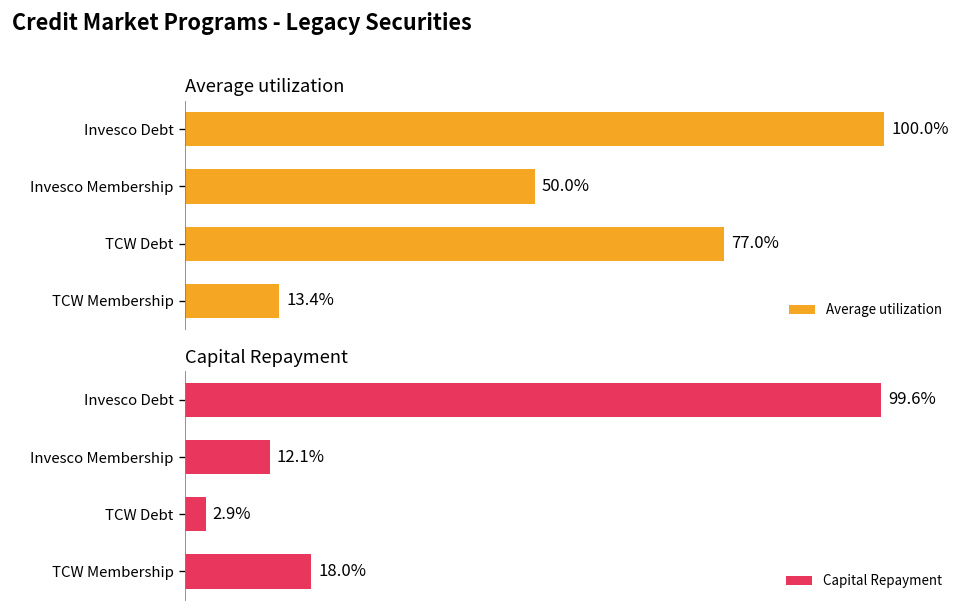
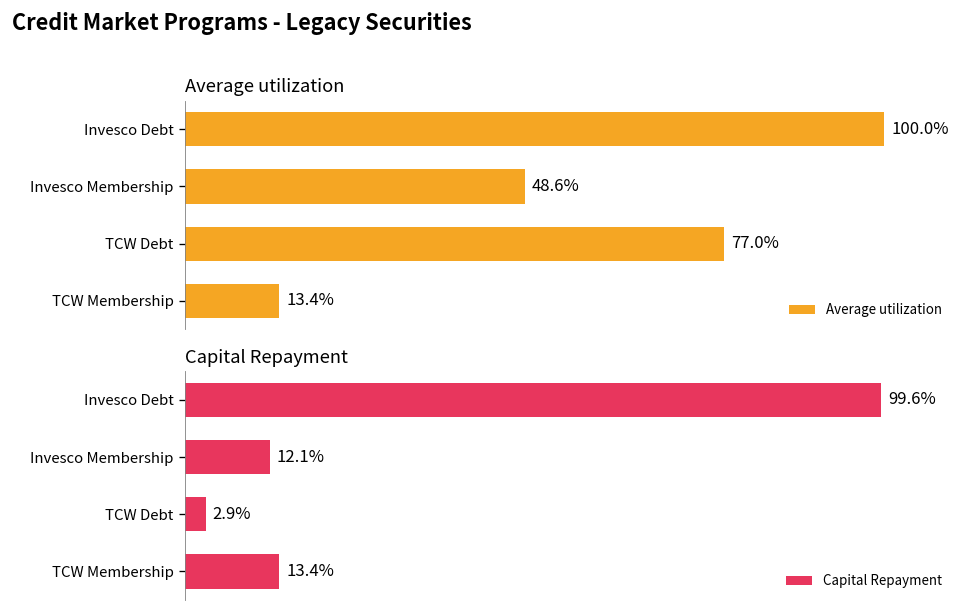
Average utilization, Invesco Membership: 50.0% -> 48.6%
Capital Repayment, TCW Membership: 18.0% -> 13.4%
